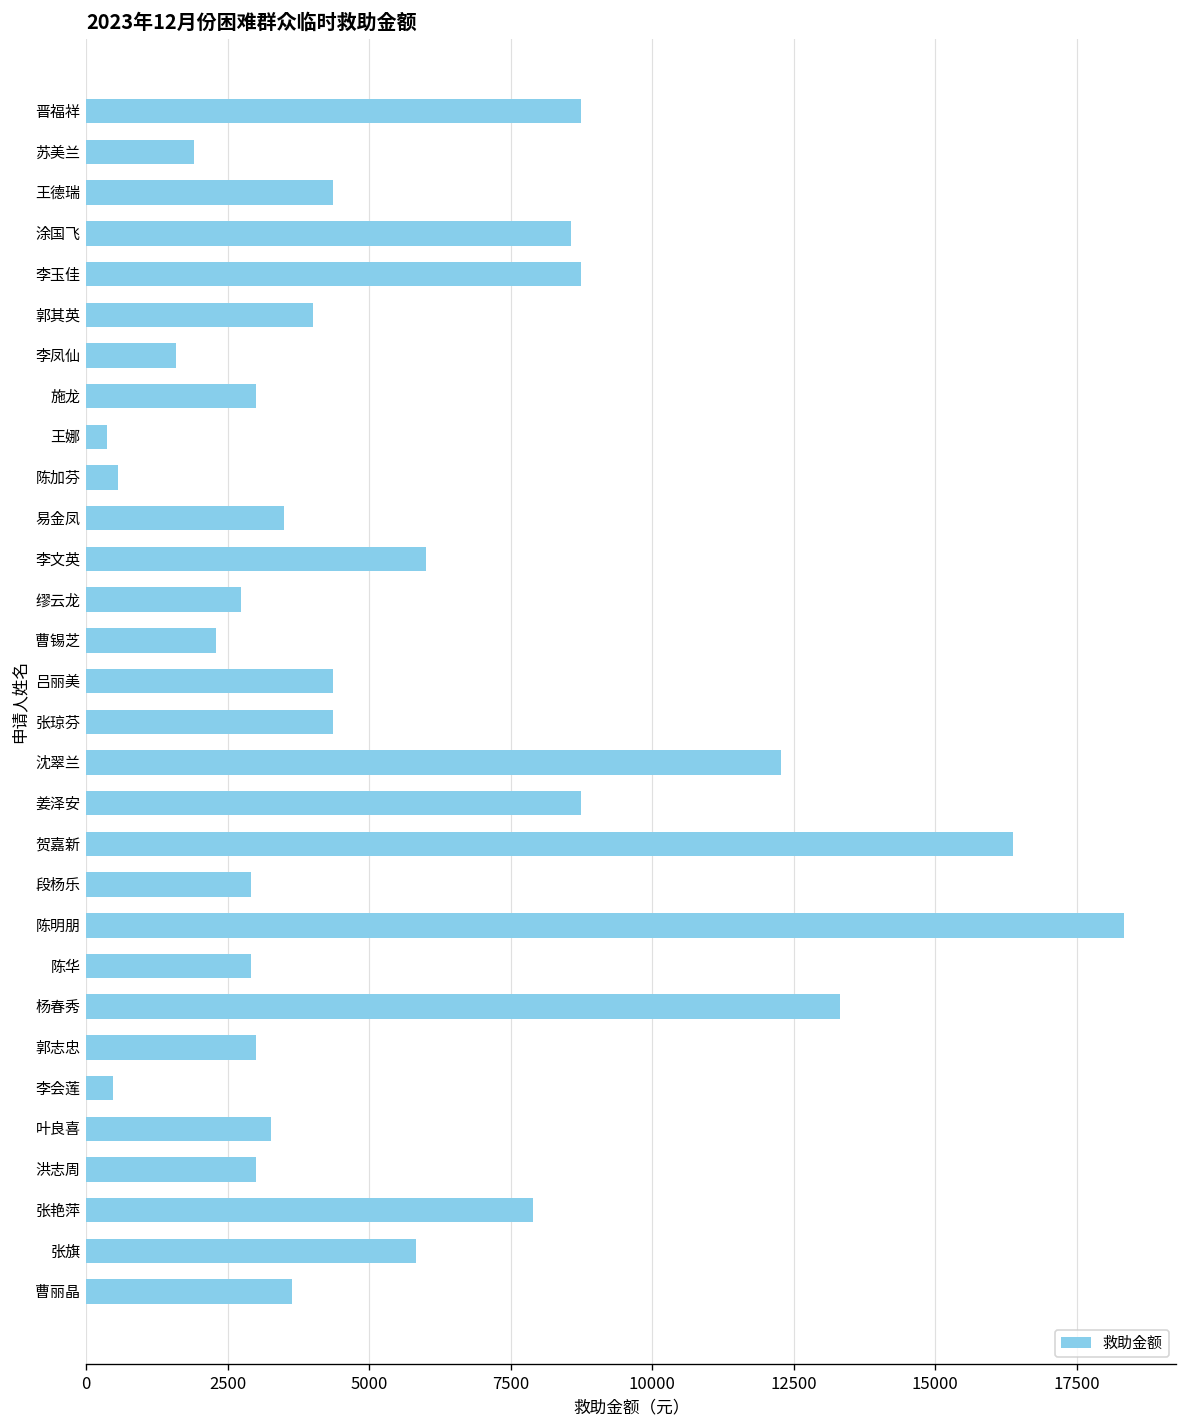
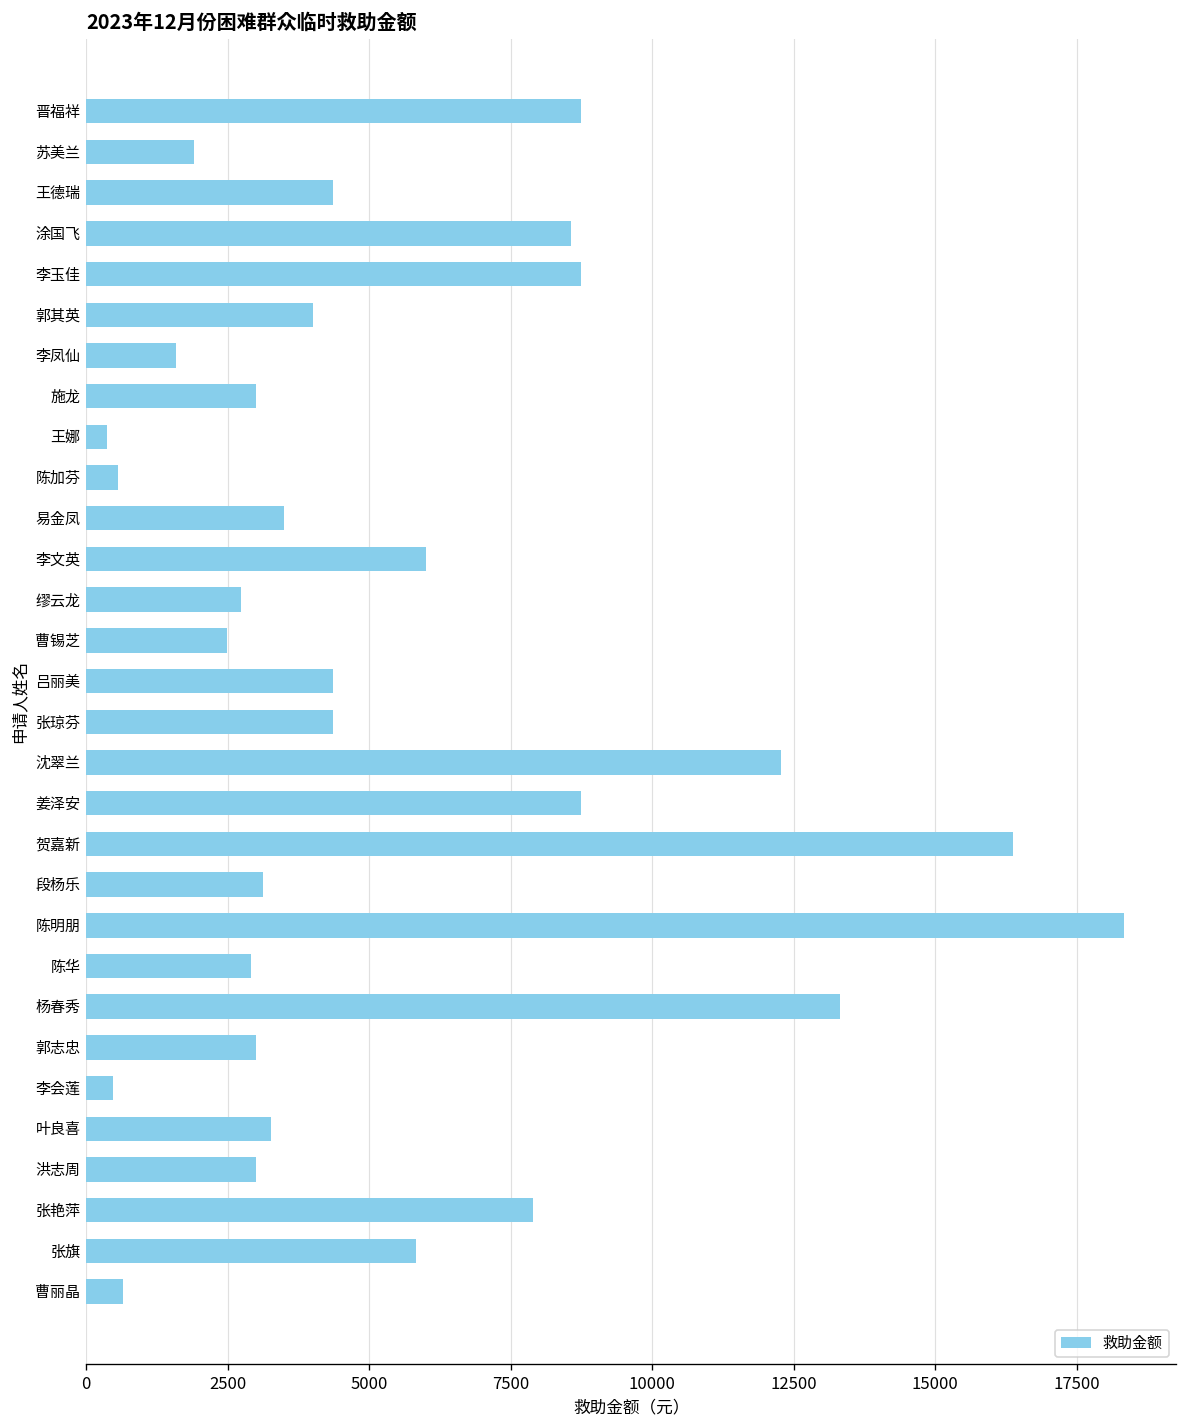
曹锡芝: 2300 -> 2500
段杨乐: 2900 -> 3100
曹丽晶: 3600 -> 600
